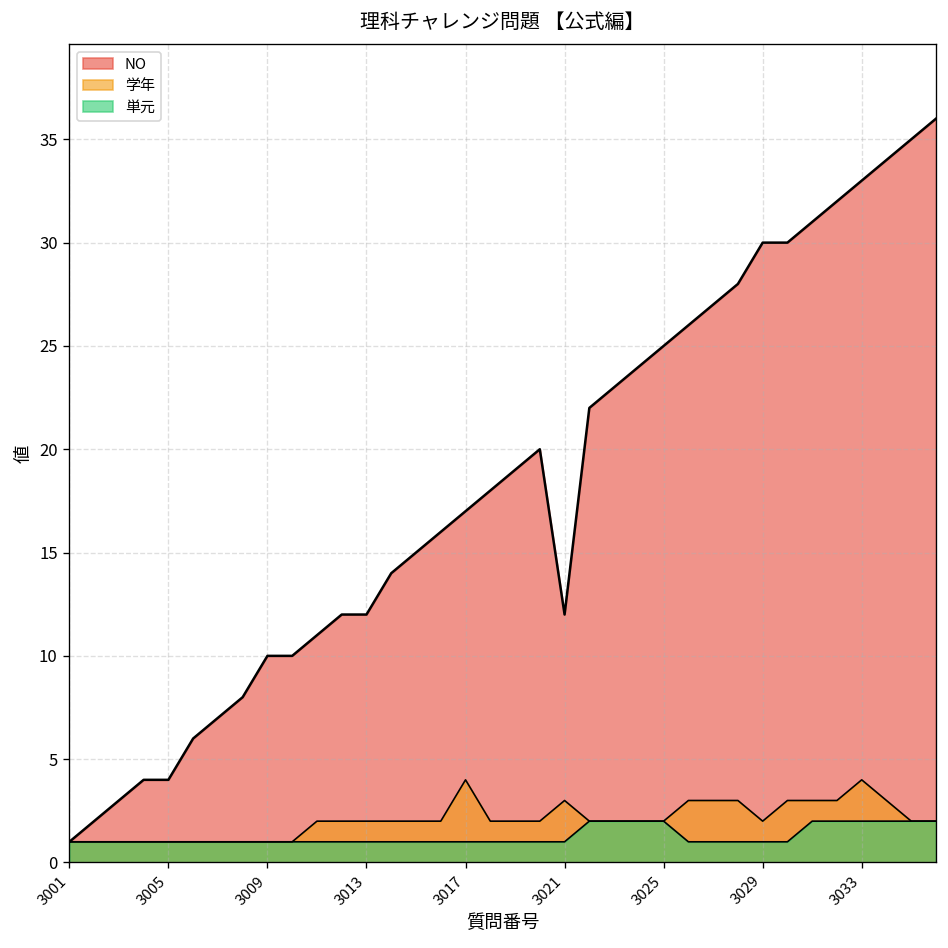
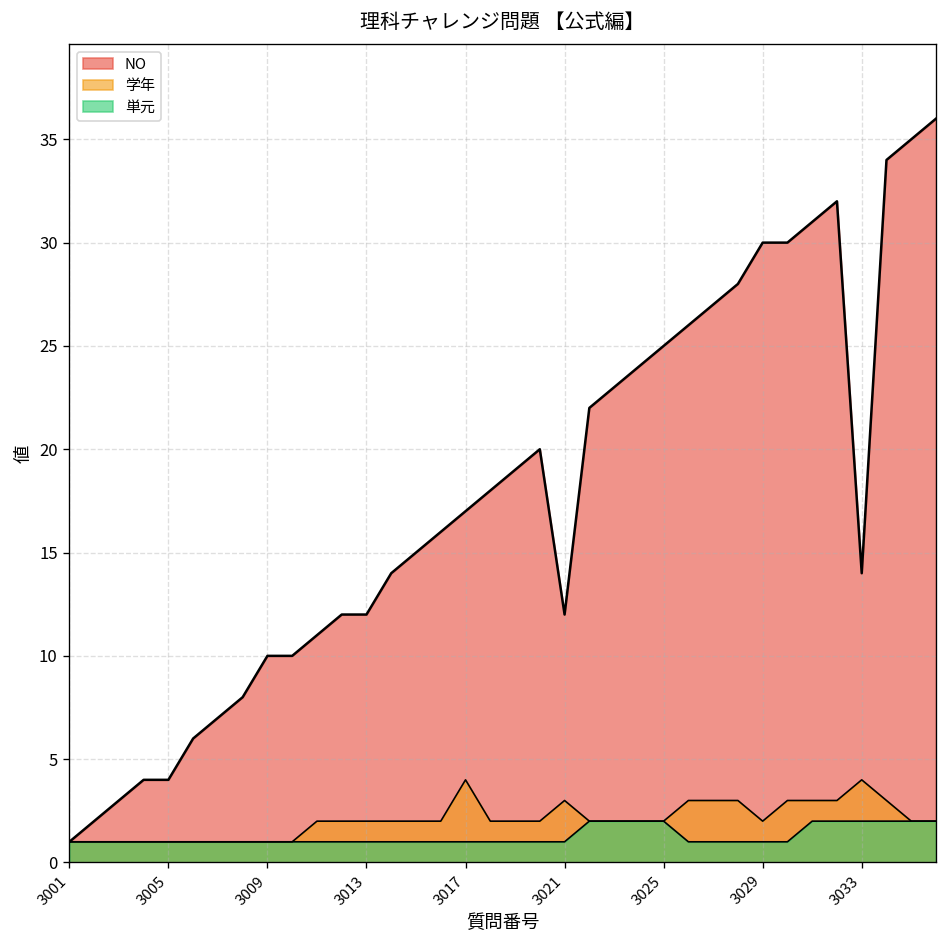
NO, 3033: 33 -> 14
